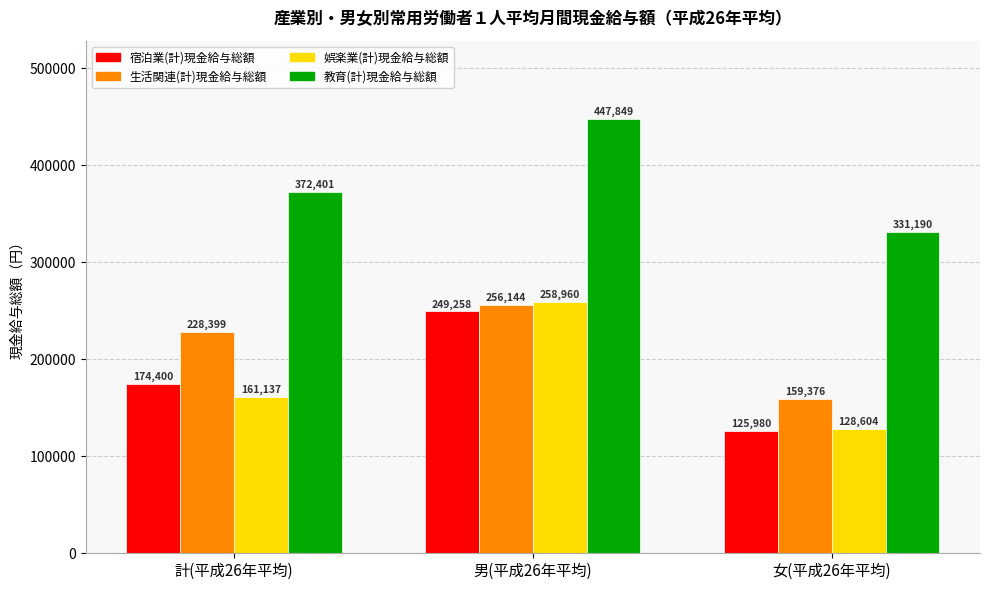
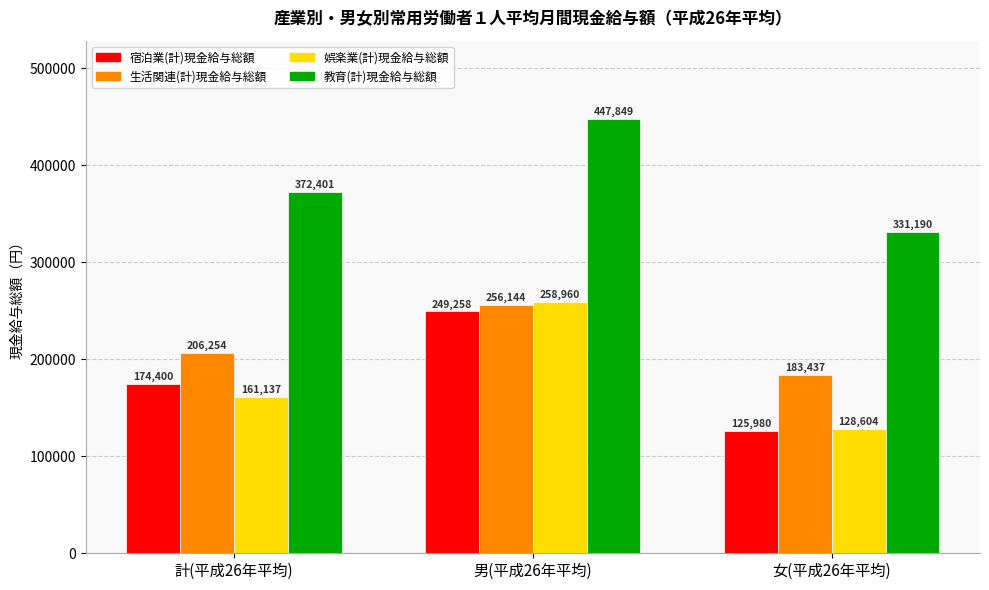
生活関連(計)現金給与総額, 計(平成26年平均): 228,399 -> 206,254
生活関連(計)現金給与総額, 女(平成26年平均): 159,376 -> 183,437
